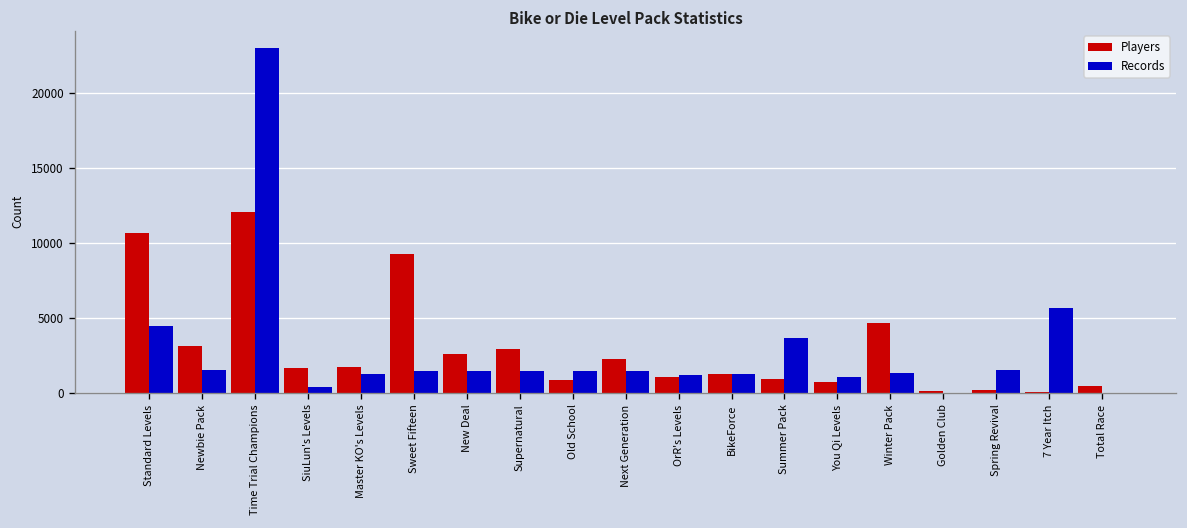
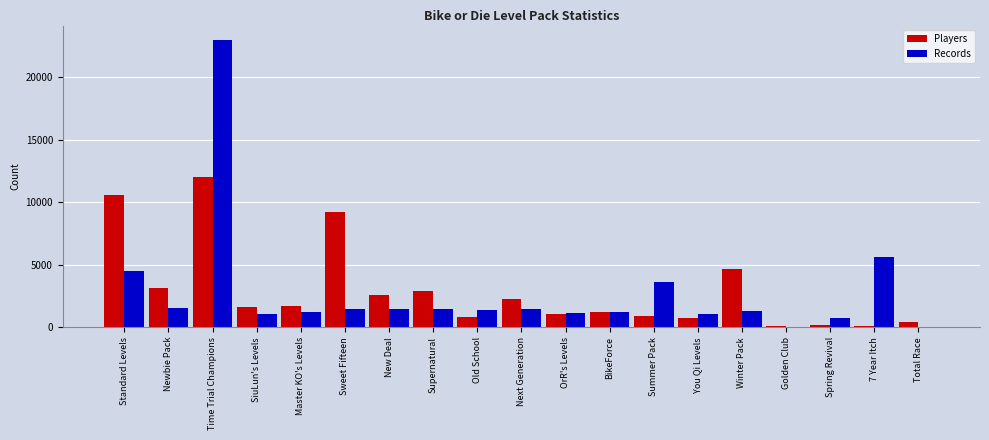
Records, SiuLun's Levels: 400 -> 1000
Records, Spring Revival: 1500 -> 700
